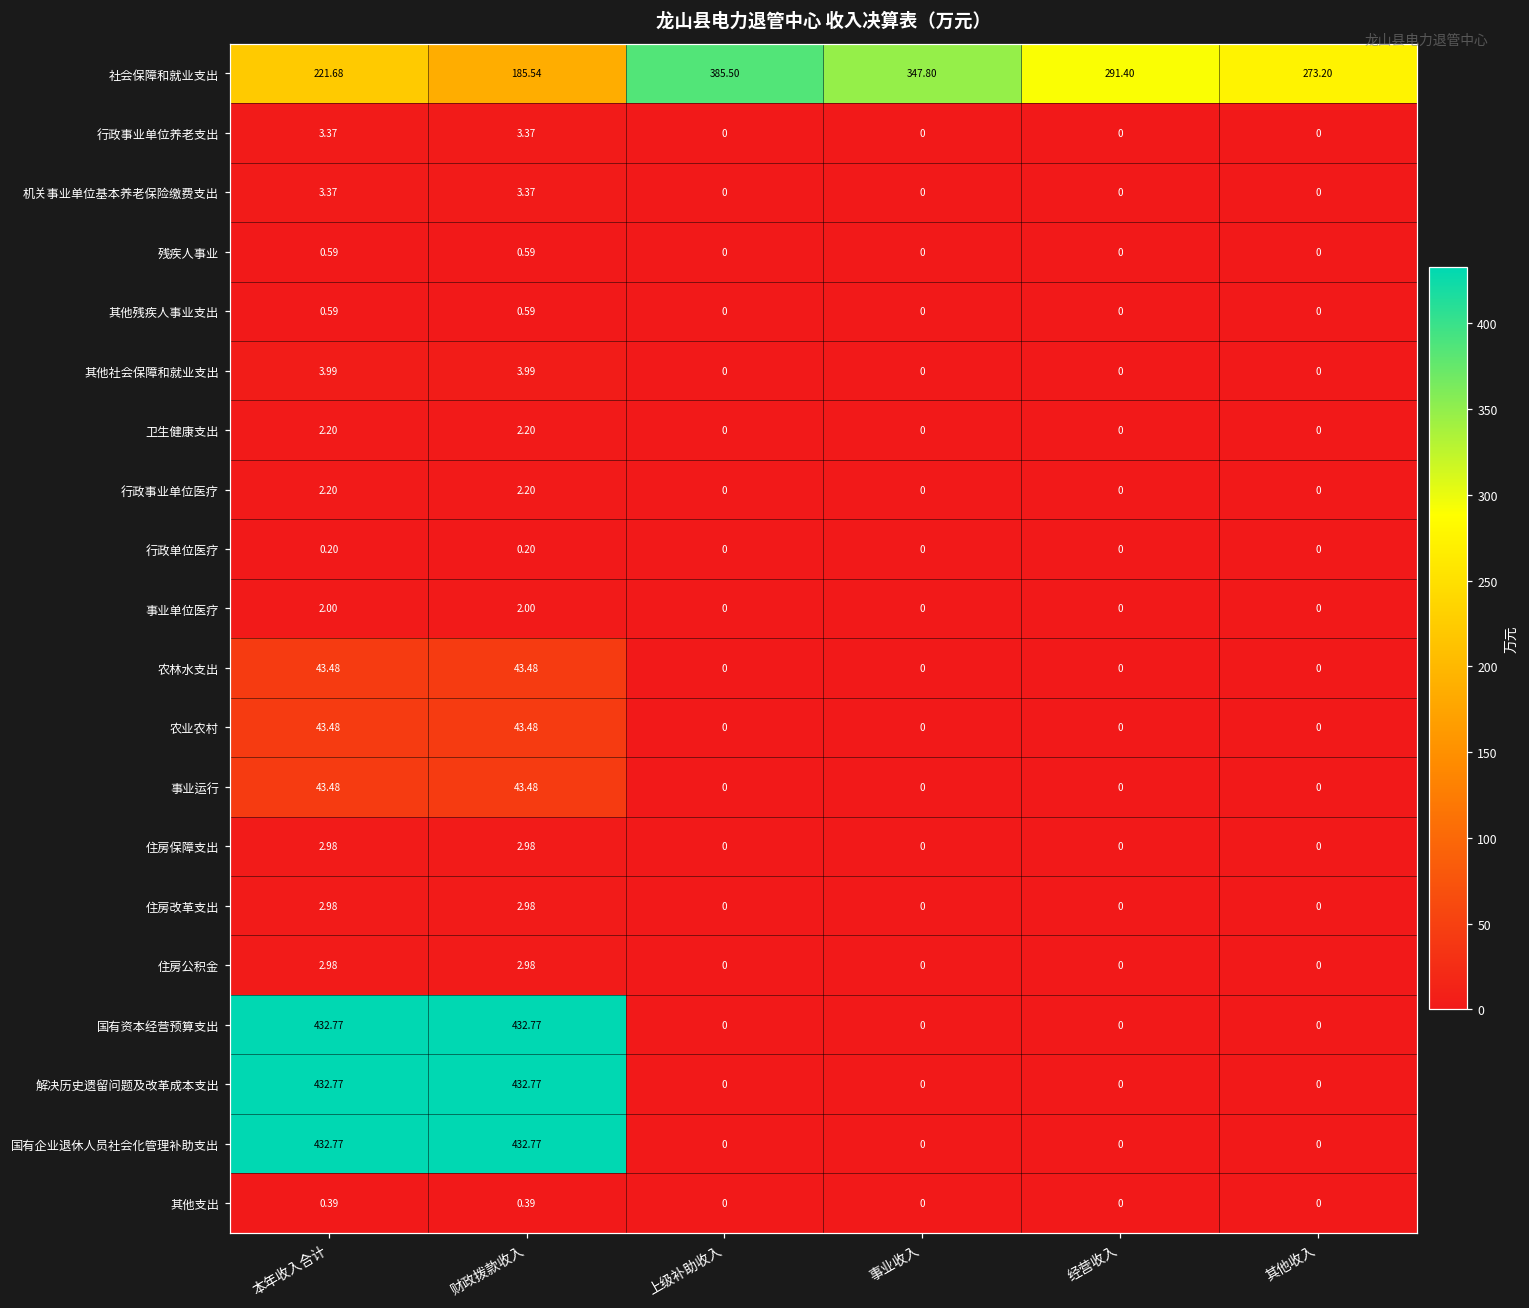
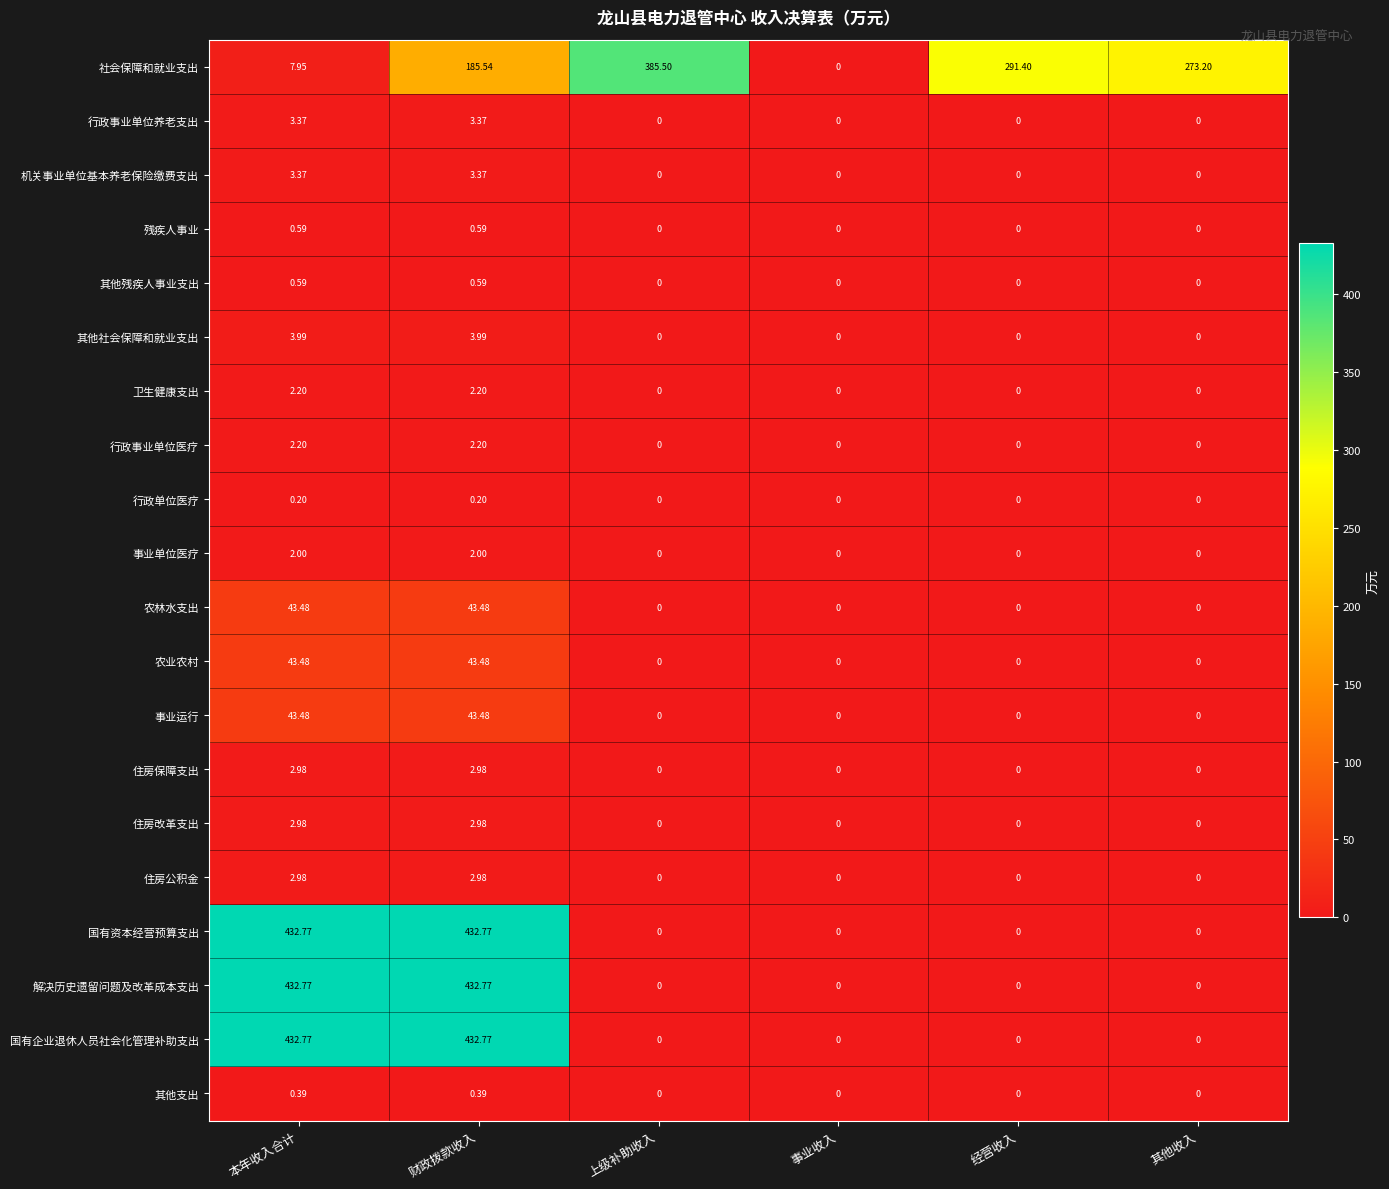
社会保障和就业支出, 本年收入合计: 221.68 -> 7.95
社会保障和就业支出, 事业收入: 347.80 -> 0
